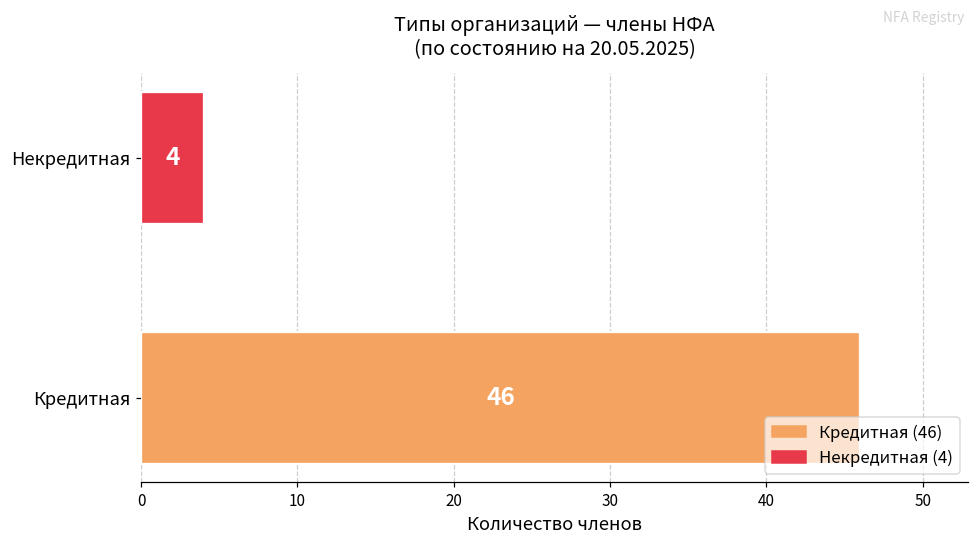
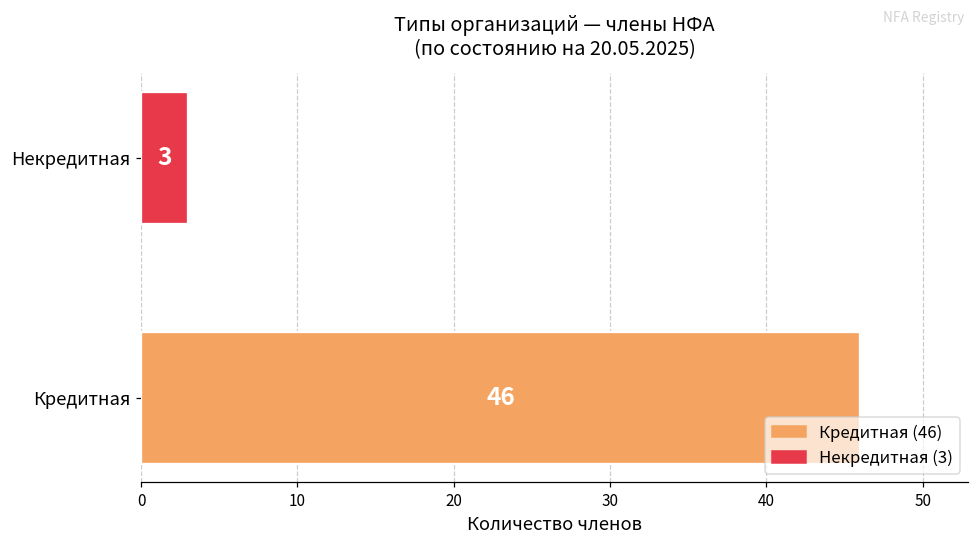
Некредитная: 4 -> 3
